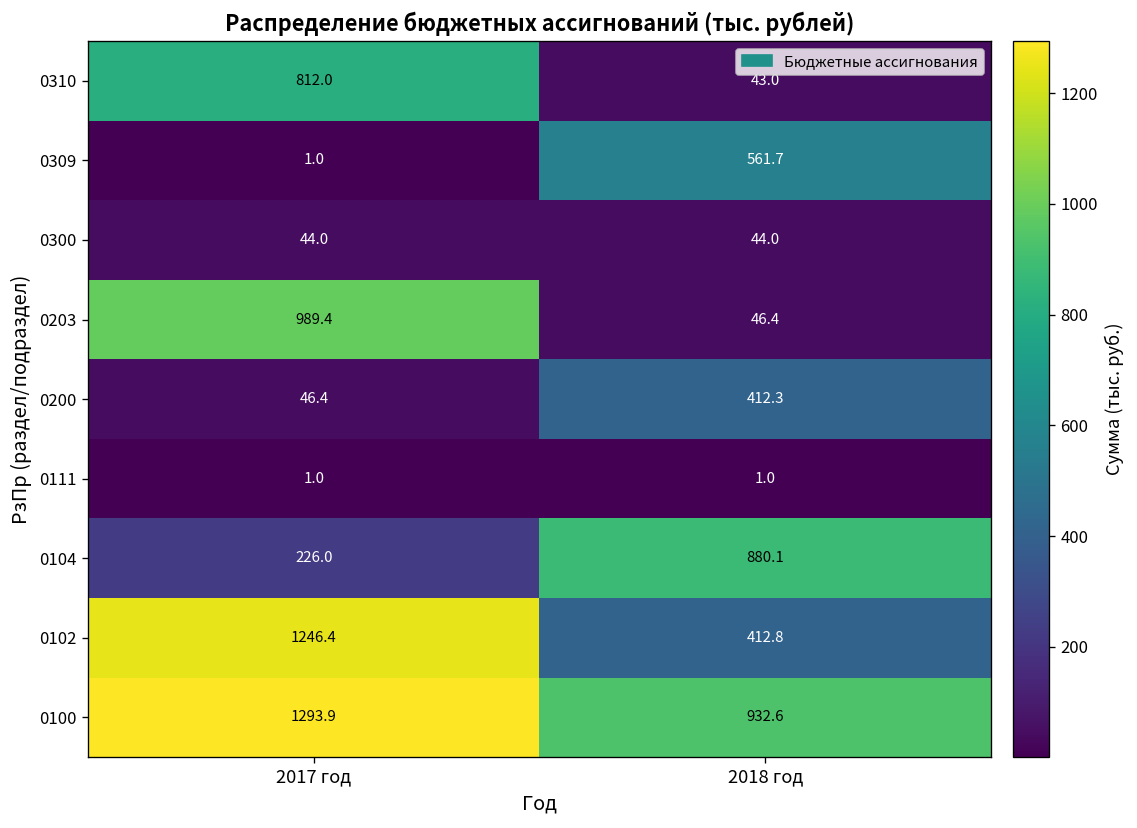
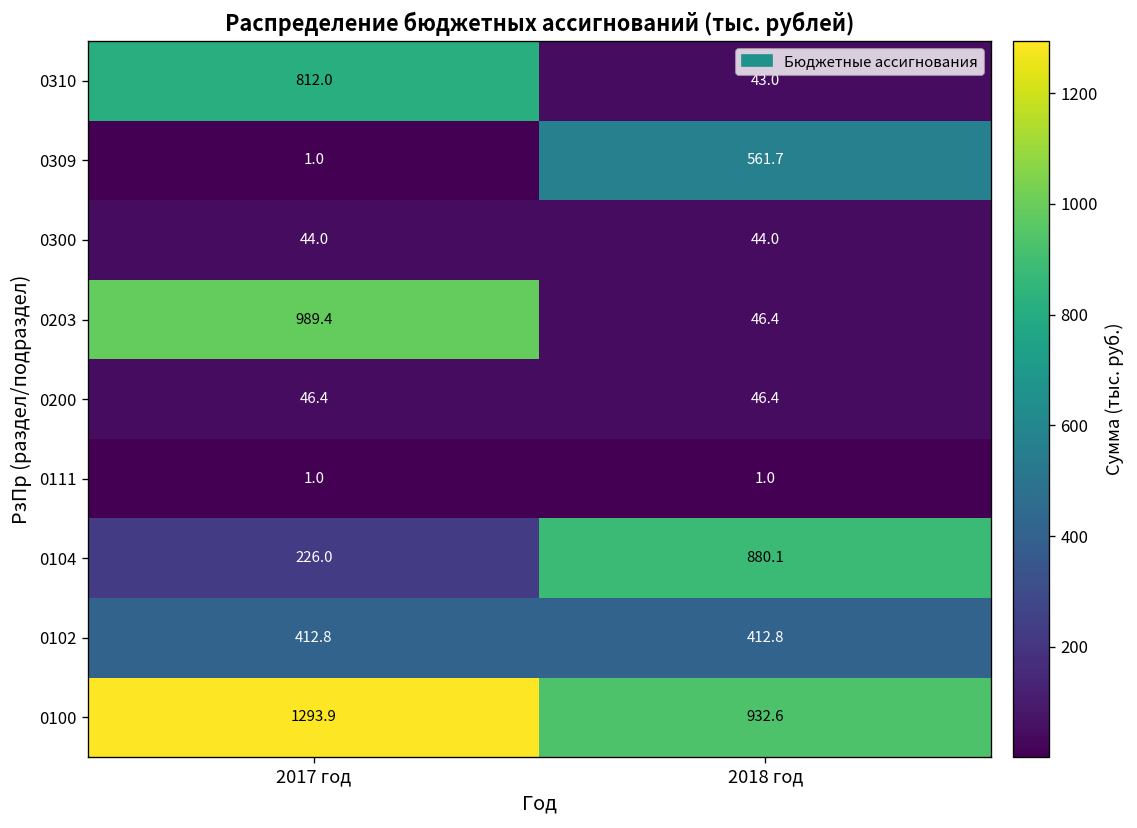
0200, 2018 год: 412.3 -> 46.4
0102, 2017 год: 1246.4 -> 412.8
